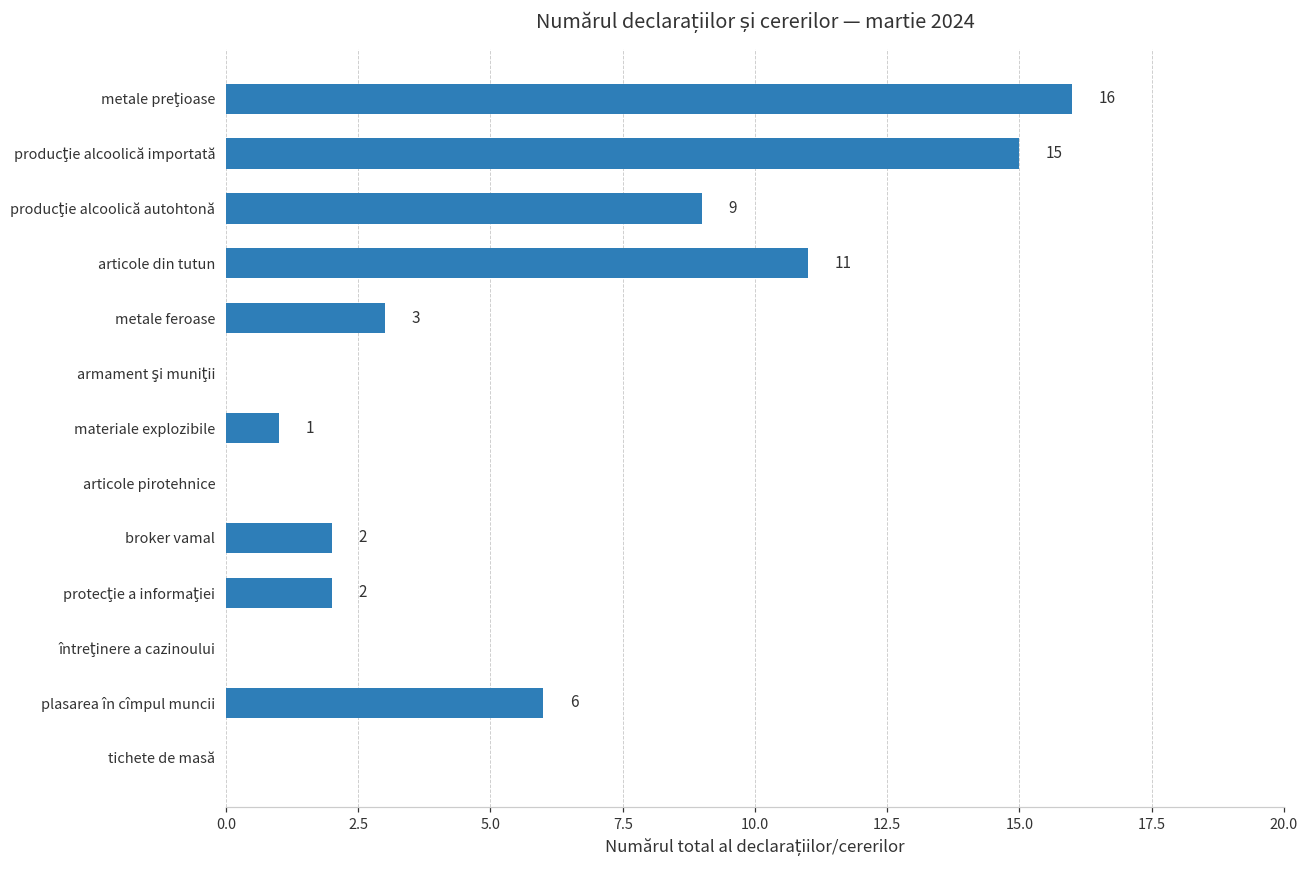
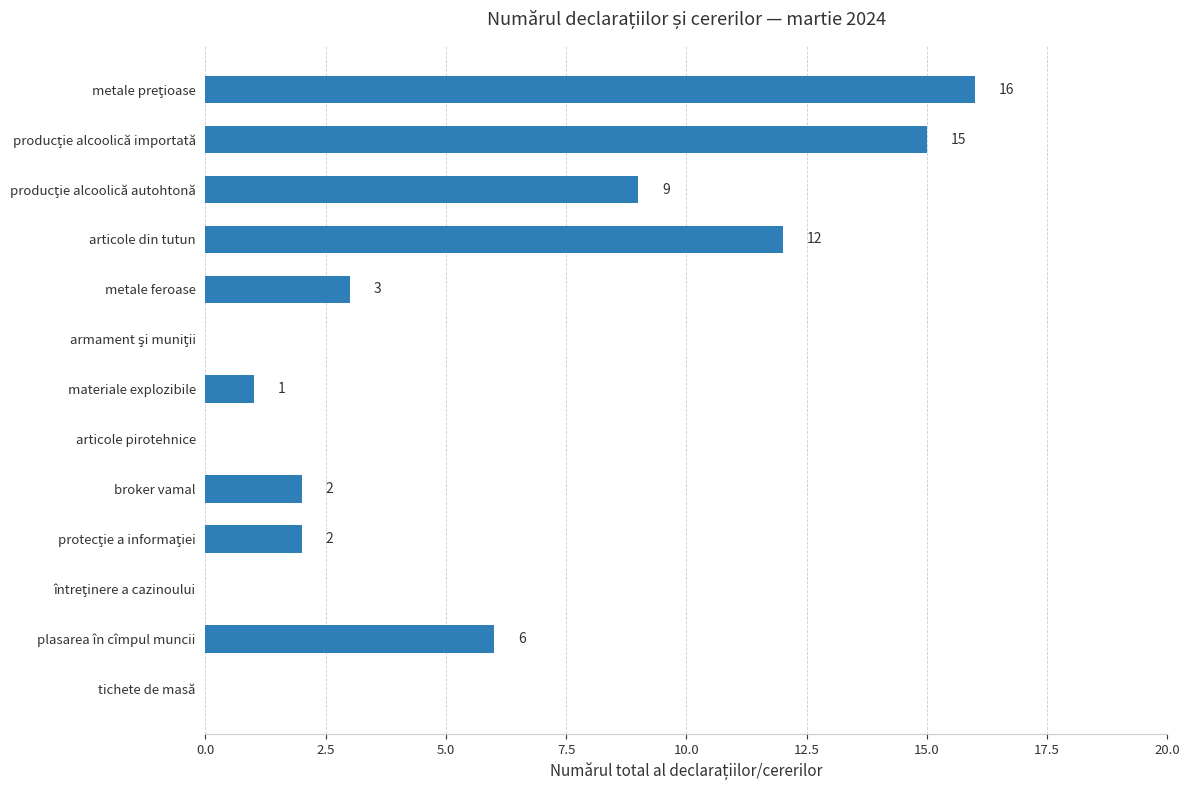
articole din tutun: 11 -> 12
